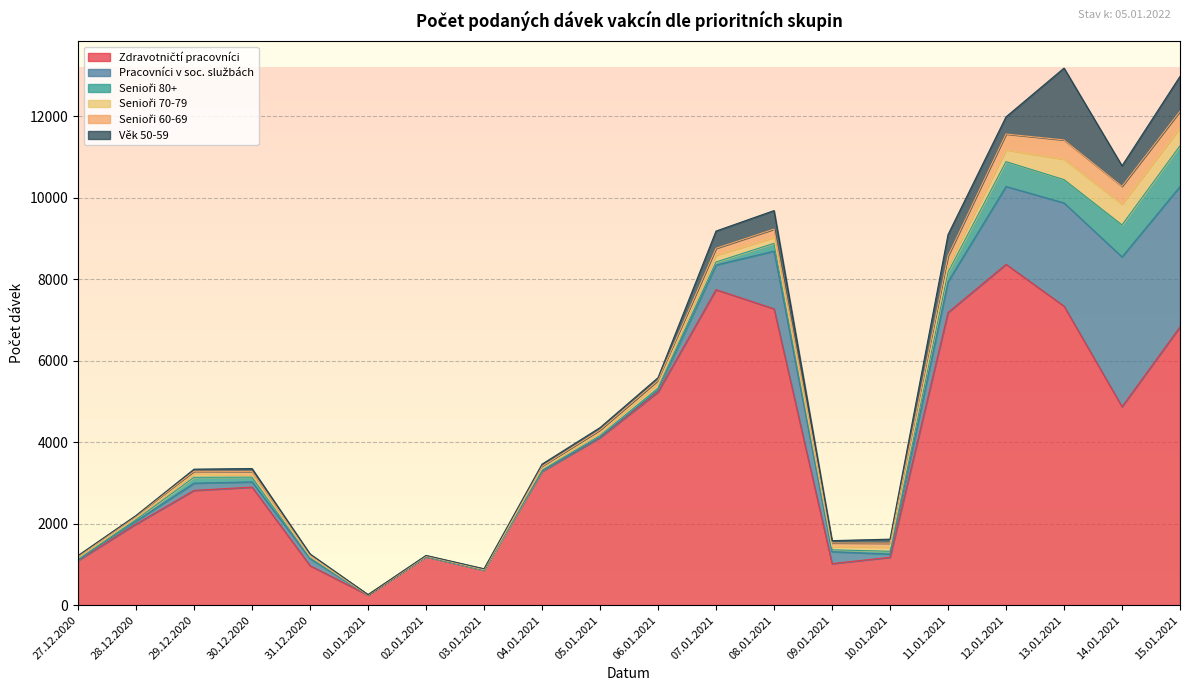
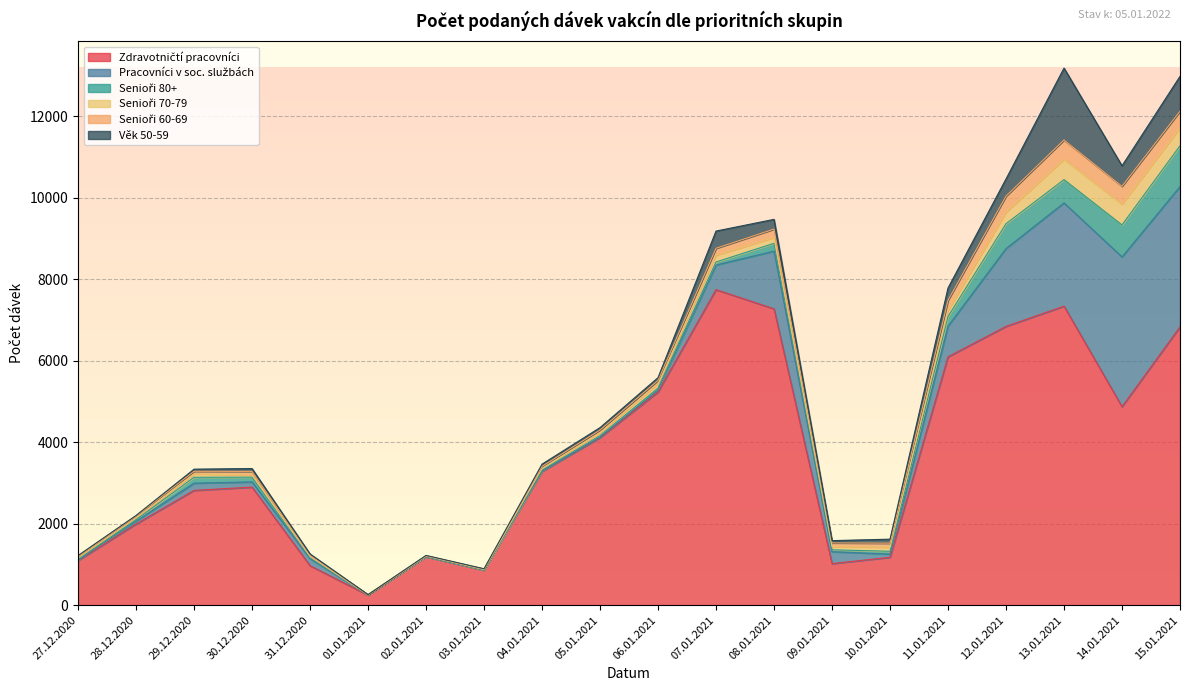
Věk 50-59, 08.01.2021: 500 -> 200
Zdravotničtí pracovníci, 11.01.2021: 7200 -> 6100
Věk 50-59, 11.01.2021: 500 -> 300
Zdravotničtí pracovníci, 12.01.2021: 8400 -> 6800
